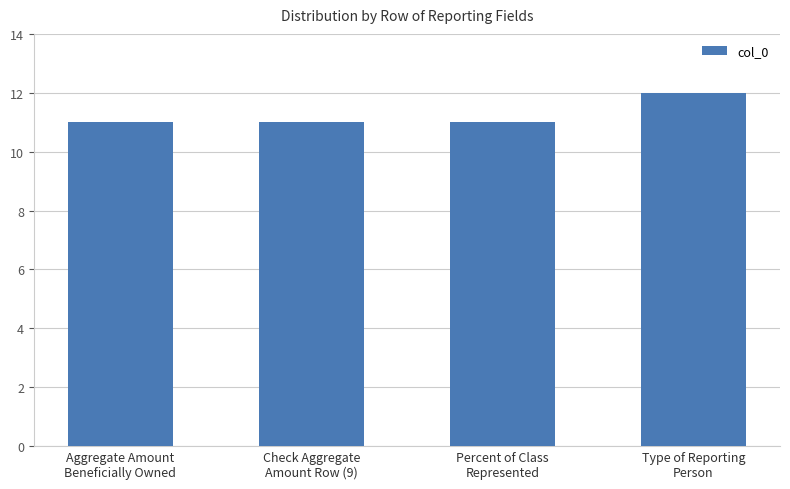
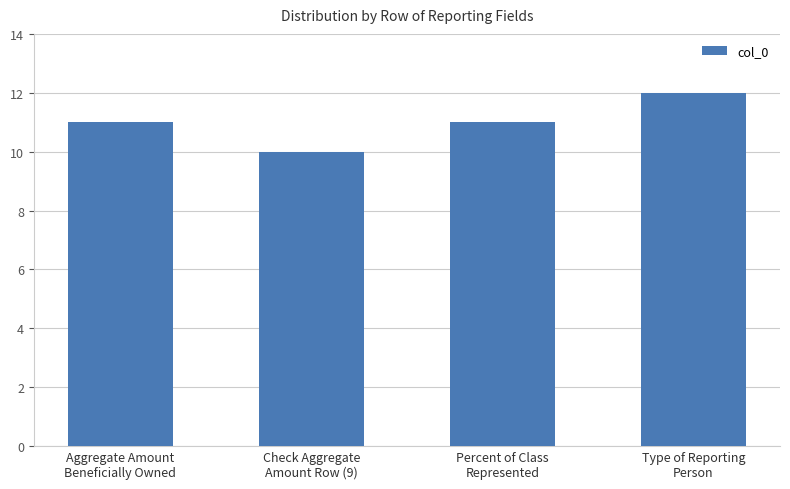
Check Aggregate Amount Row (9): 11 -> 10
